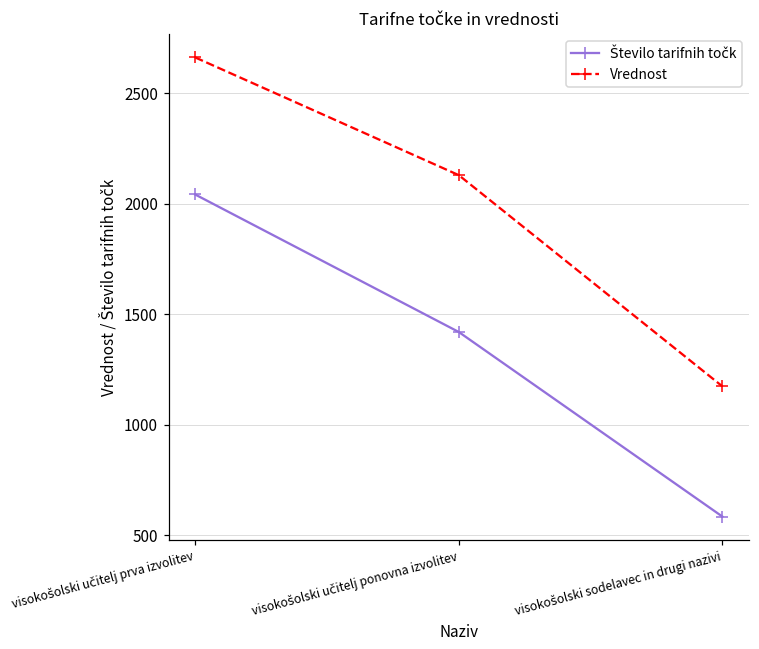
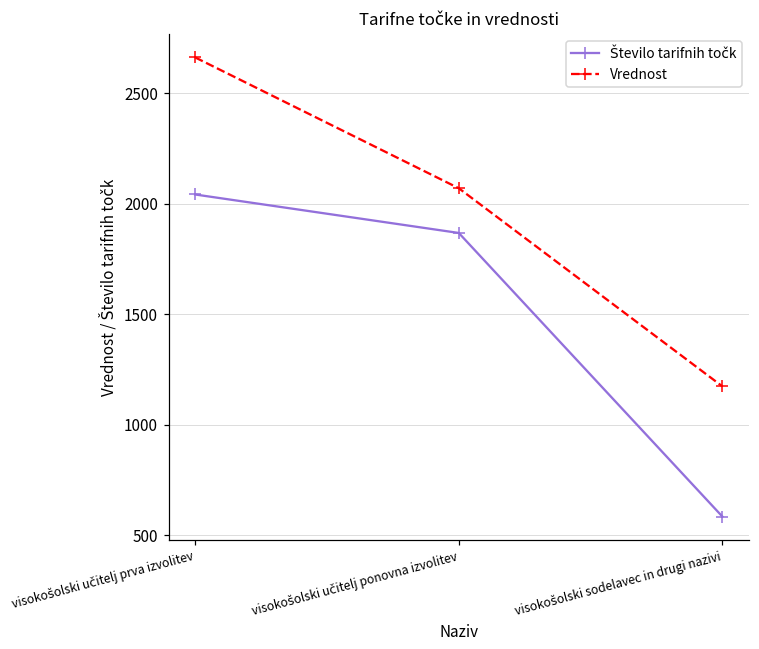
Število tarifnih točk, visokošolski učitelj ponovna izvolitev: 1420 -> 1870
Vrednost, visokošolski učitelj ponovna izvolitev: 2130 -> 2070
